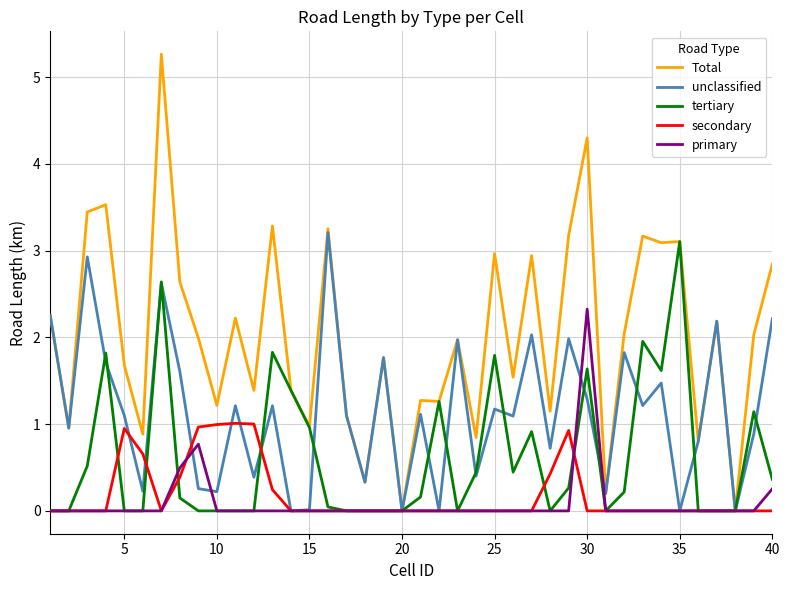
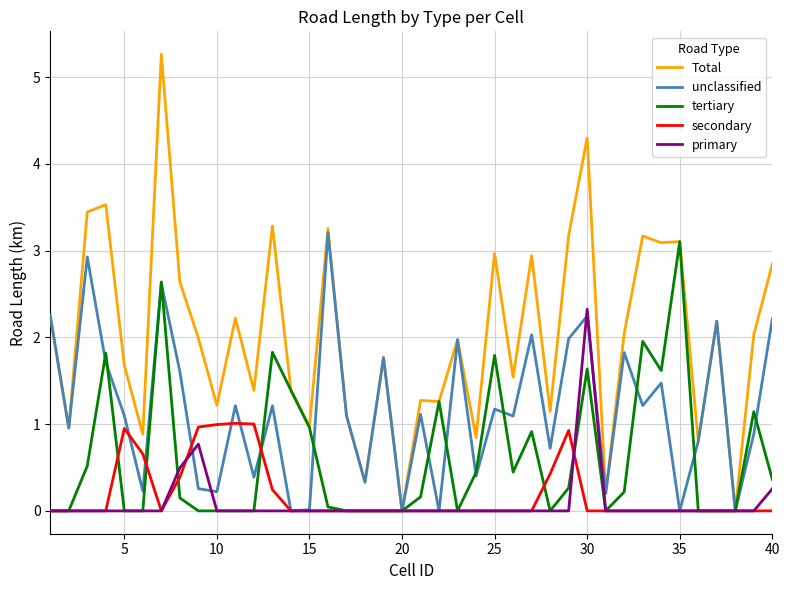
unclassified, 30: 1.3 -> 2.2
